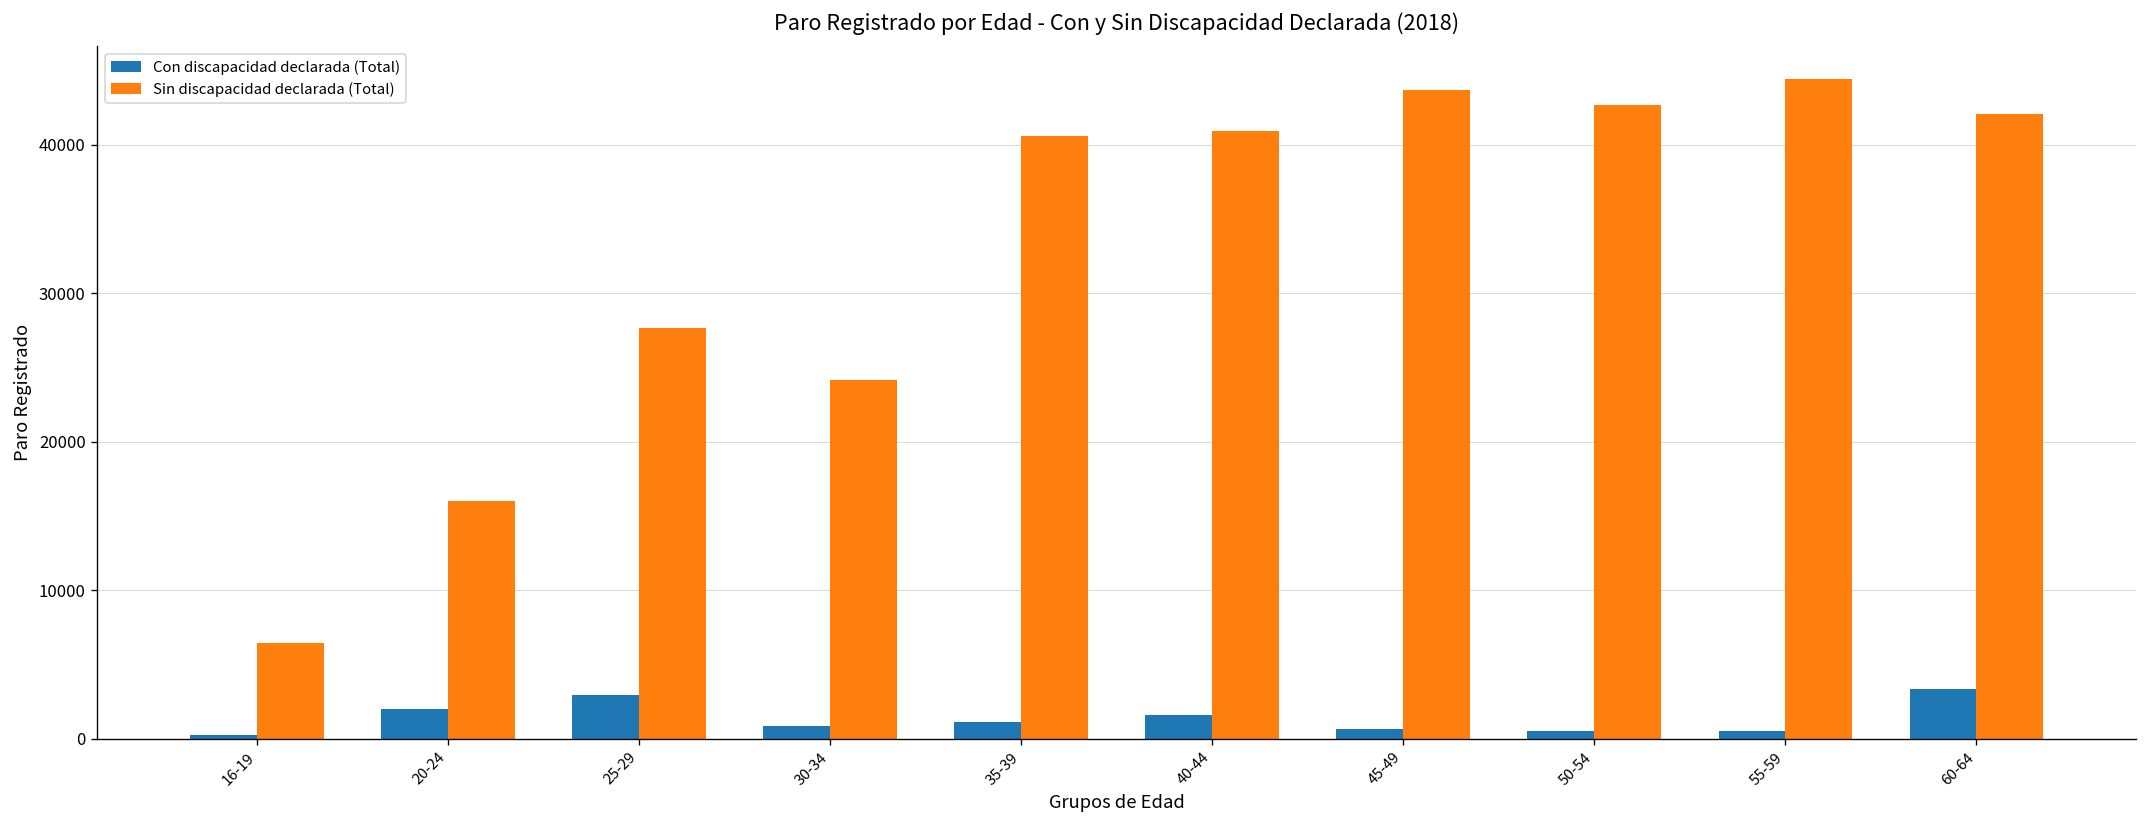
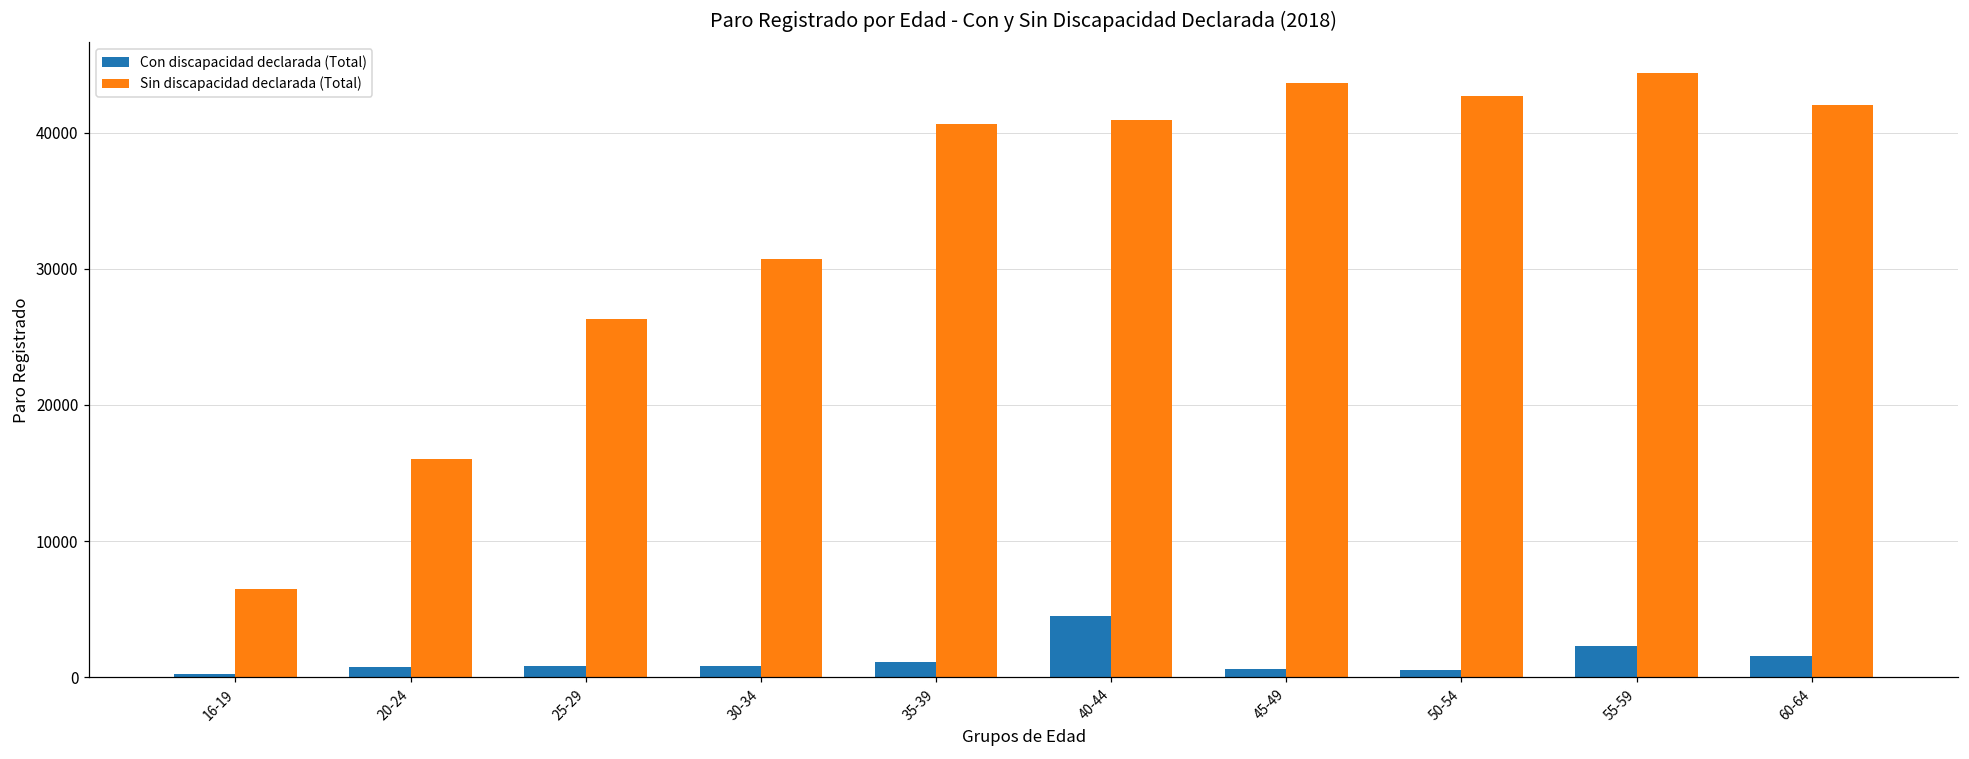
Con discapacidad declarada (Total), 20-24: 2000 -> 700
Con discapacidad declarada (Total), 25-29: 3000 -> 900
Sin discapacidad declarada (Total), 25-29: 27700 -> 26300
Sin discapacidad declarada (Total), 30-34: 24100 -> 30700
Con discapacidad declarada (Total), 40-44: 1600 -> 4500
Con discapacidad declarada (Total), 55-59: 500 -> 2300
Con discapacidad declarada (Total), 60-64: 3300 -> 1600
